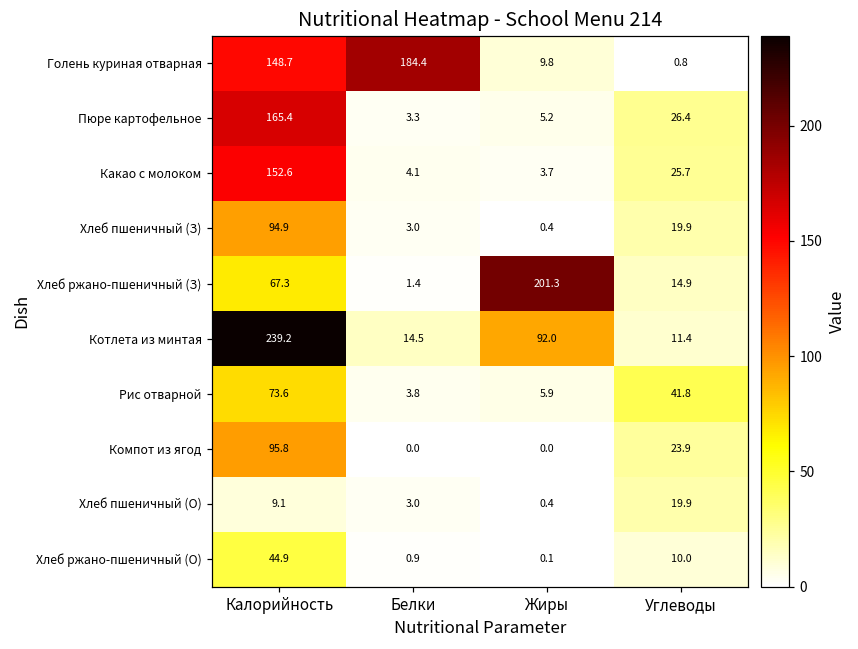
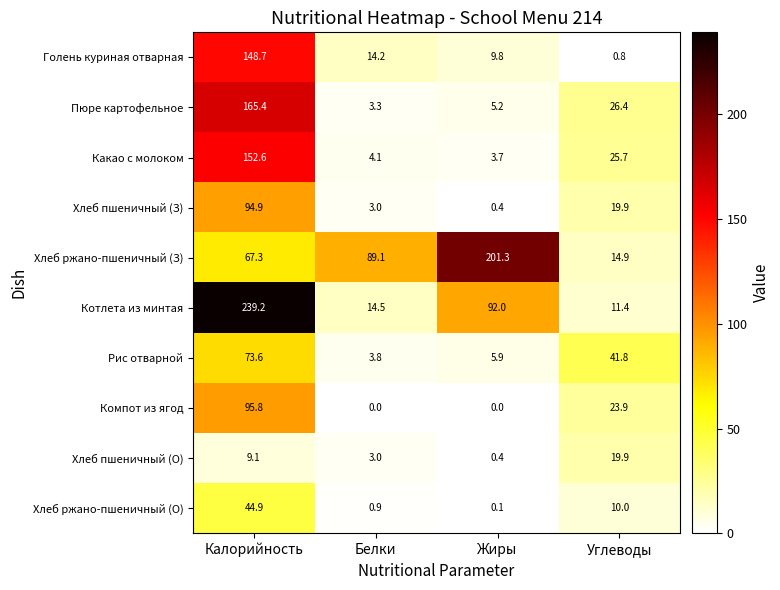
Голень куриная отварная, Белки: 184.4 -> 14.2
Хлеб ржано-пшеничный (З), Белки: 1.4 -> 89.1
